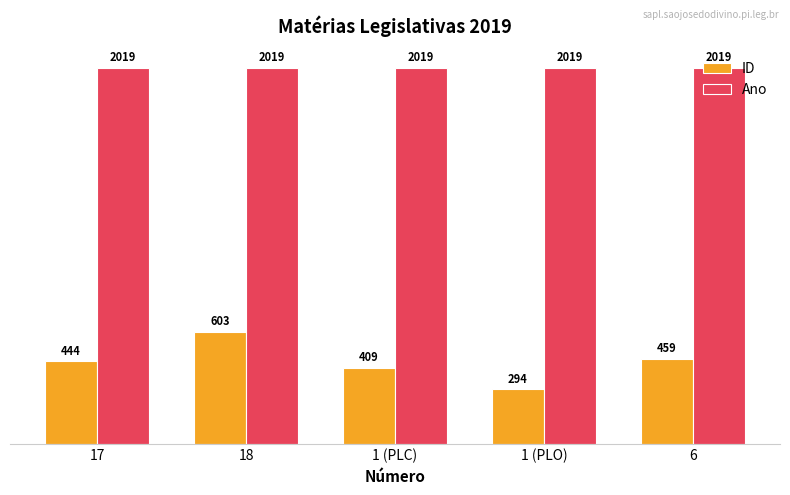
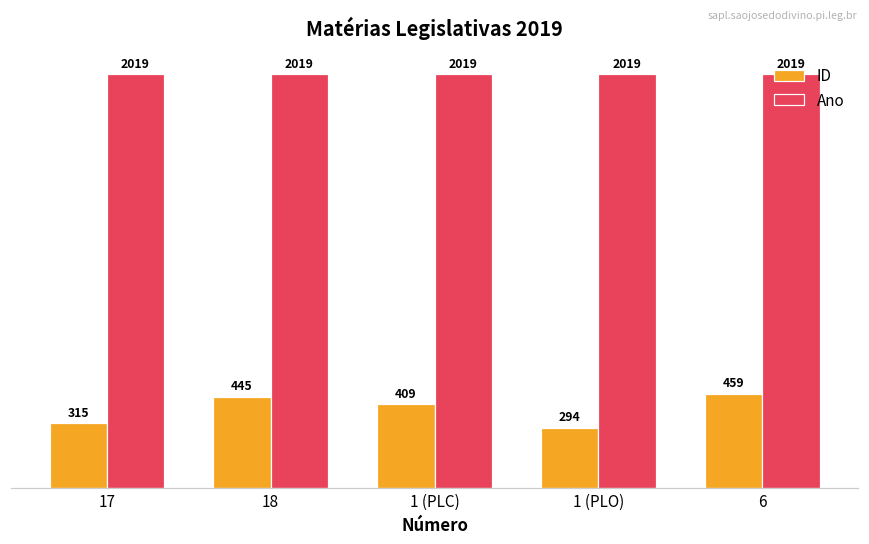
ID, 17: 444 -> 315
ID, 18: 603 -> 445
